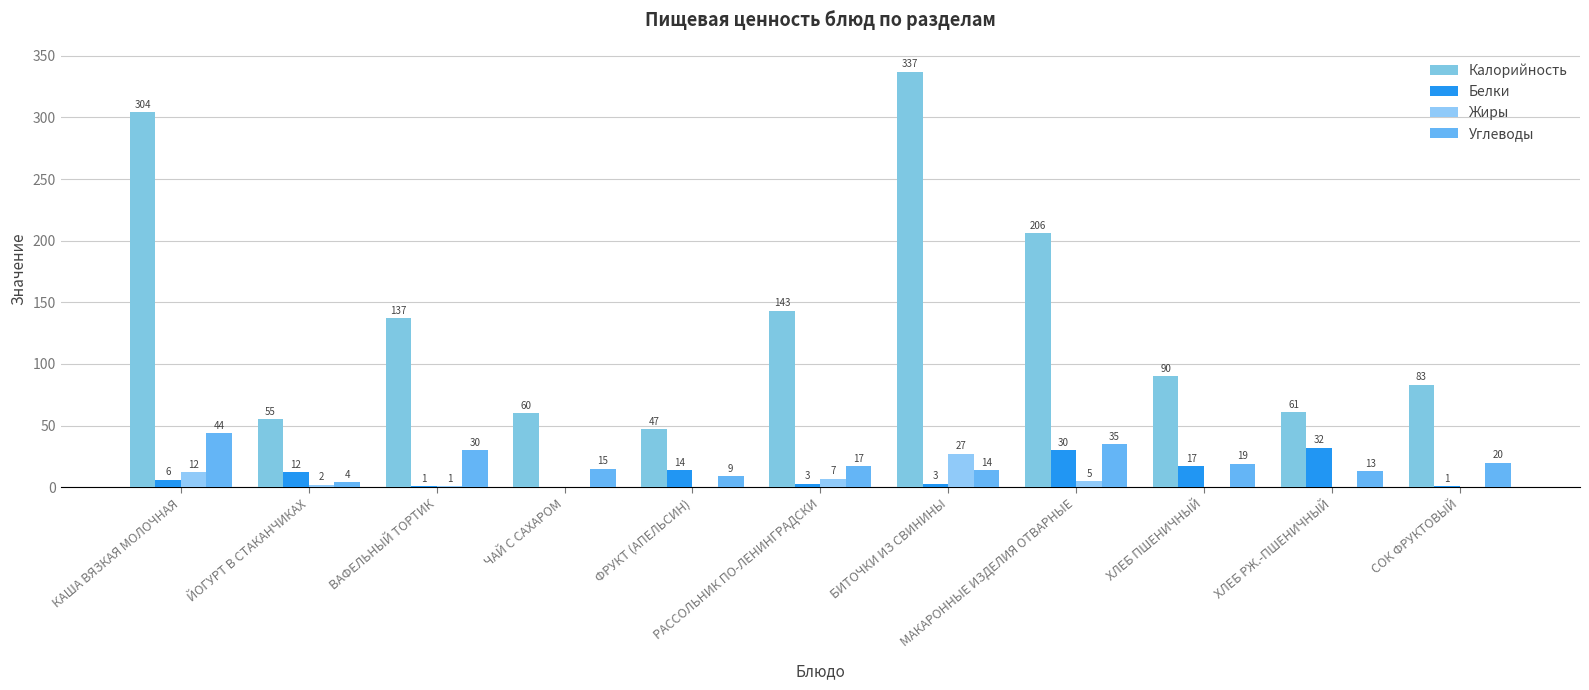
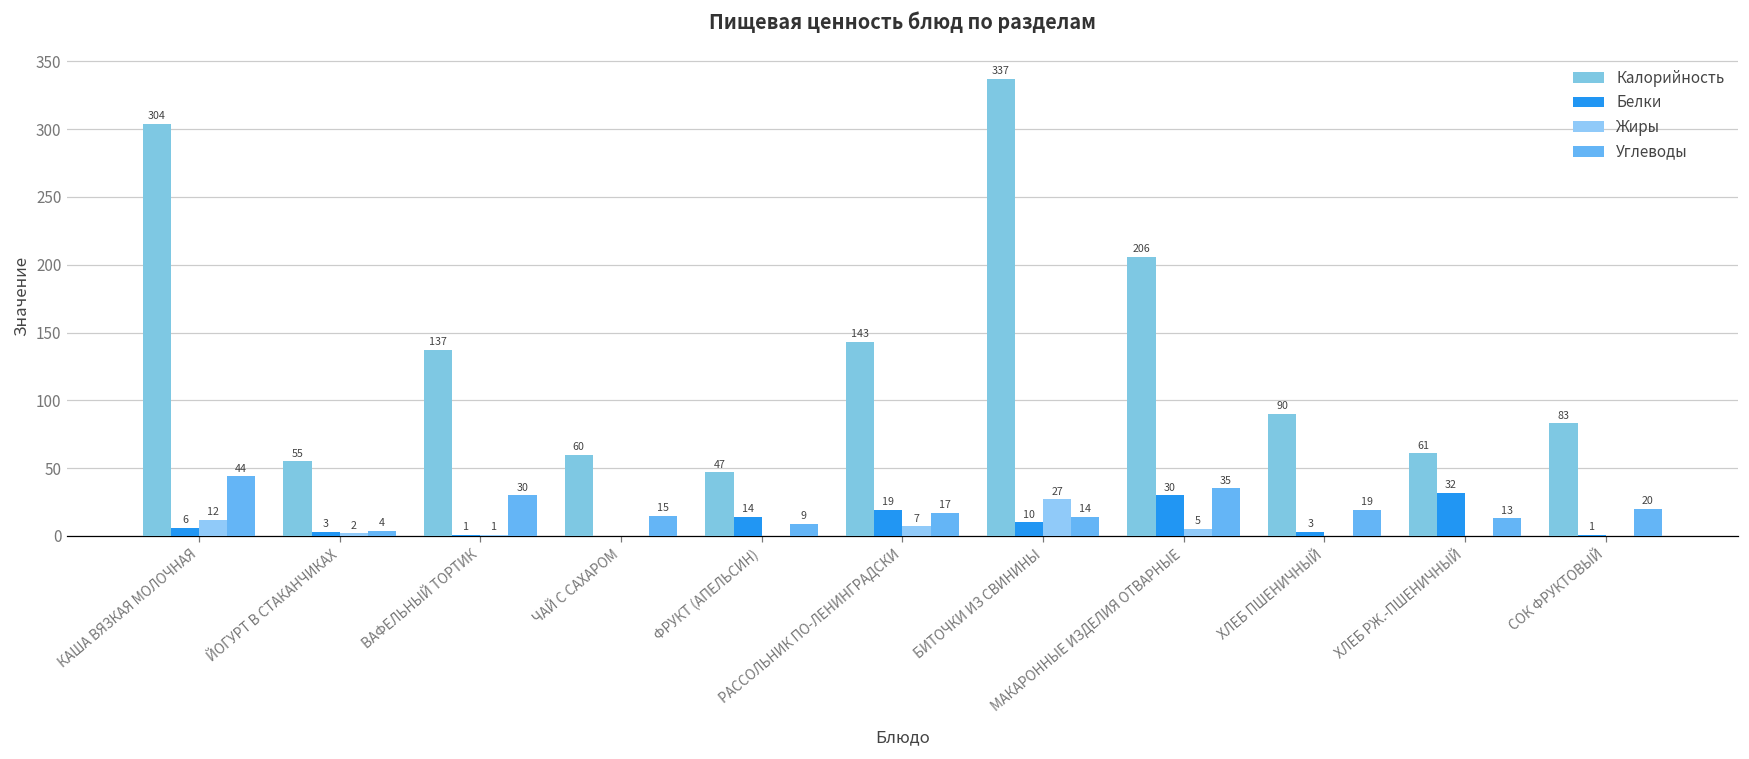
Белки, ЙОГУРТ В СТАКАНЧИКАХ: 12 -> 3
Белки, РАССОЛЬНИК ПО-ЛЕНИНГРАДСКИ: 3 -> 19
Белки, БИТОЧКИ ИЗ СВИНИНЫ: 3 -> 10
Белки, ХЛЕБ ПШЕНИЧНЫЙ: 17 -> 3
